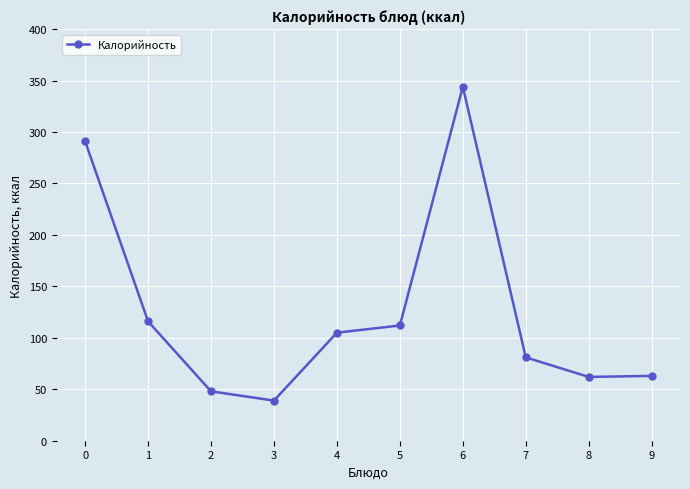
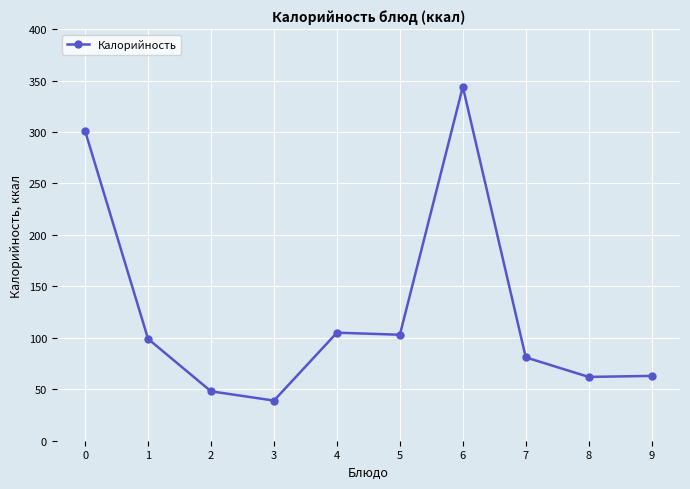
0: 291 -> 301
1: 116 -> 99
5: 112 -> 103
